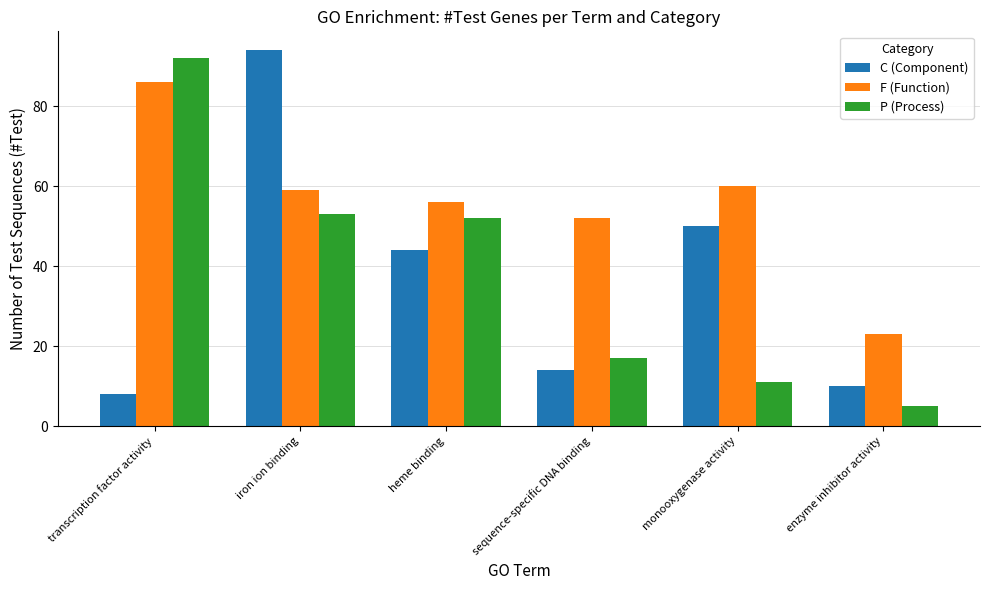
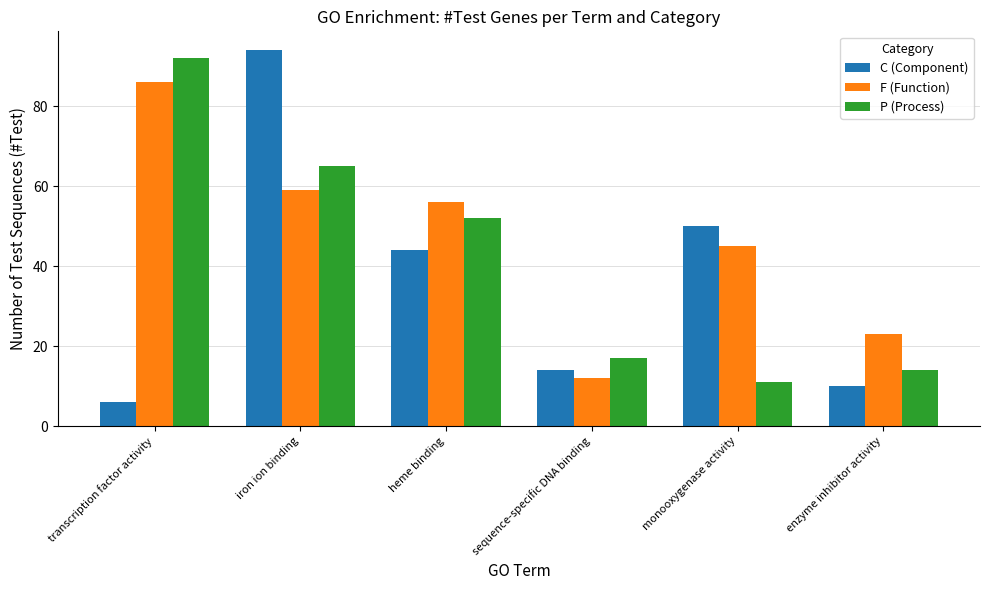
C (Component), transcription factor activity: 8 -> 6
P (Process), iron ion binding: 53 -> 65
F (Function), sequence-specific DNA binding: 52 -> 12
F (Function), monooxygenase activity: 60 -> 45
P (Process), enzyme inhibitor activity: 5 -> 14
